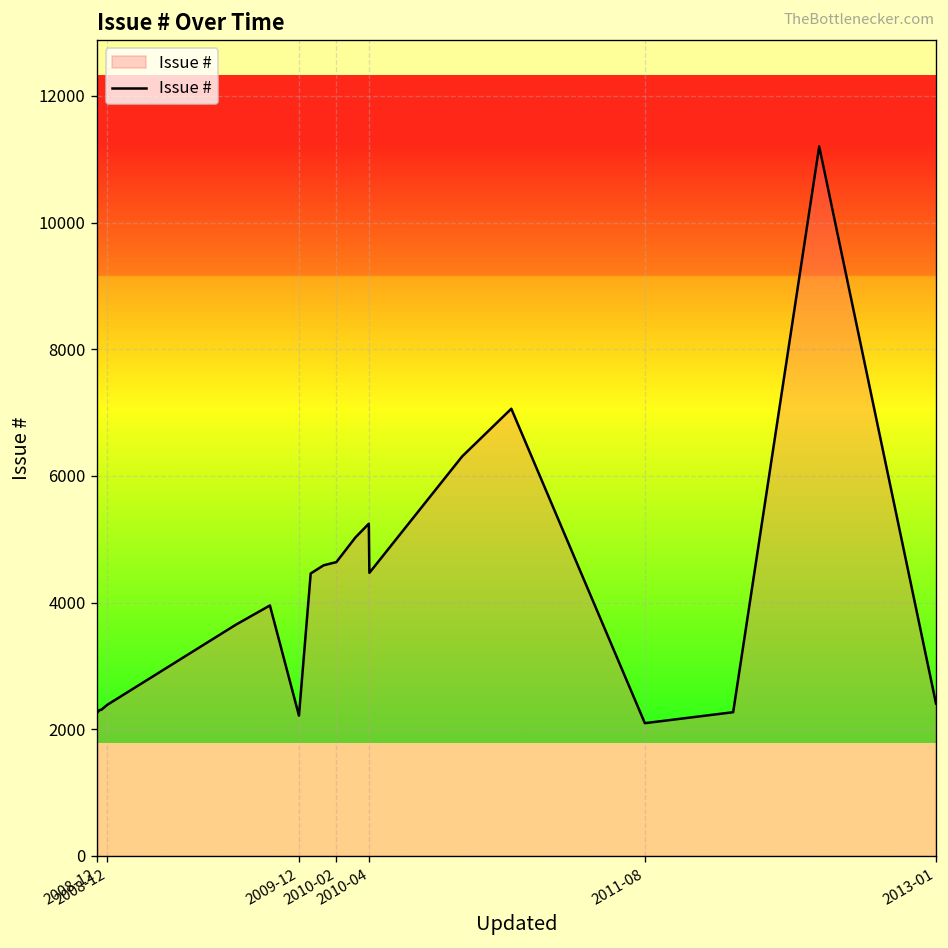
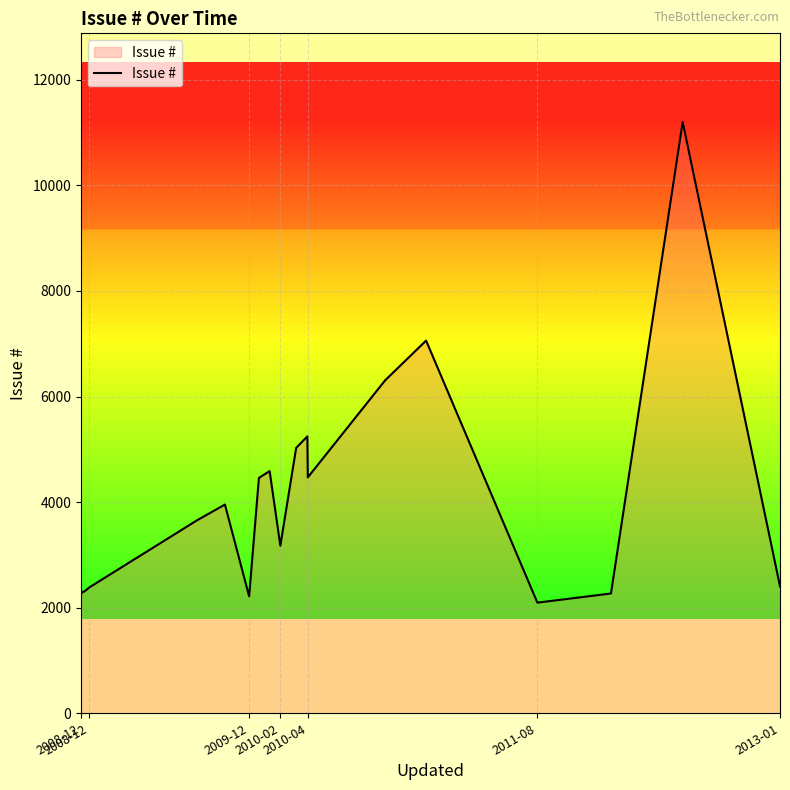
2010-02: 4600 -> 3200
